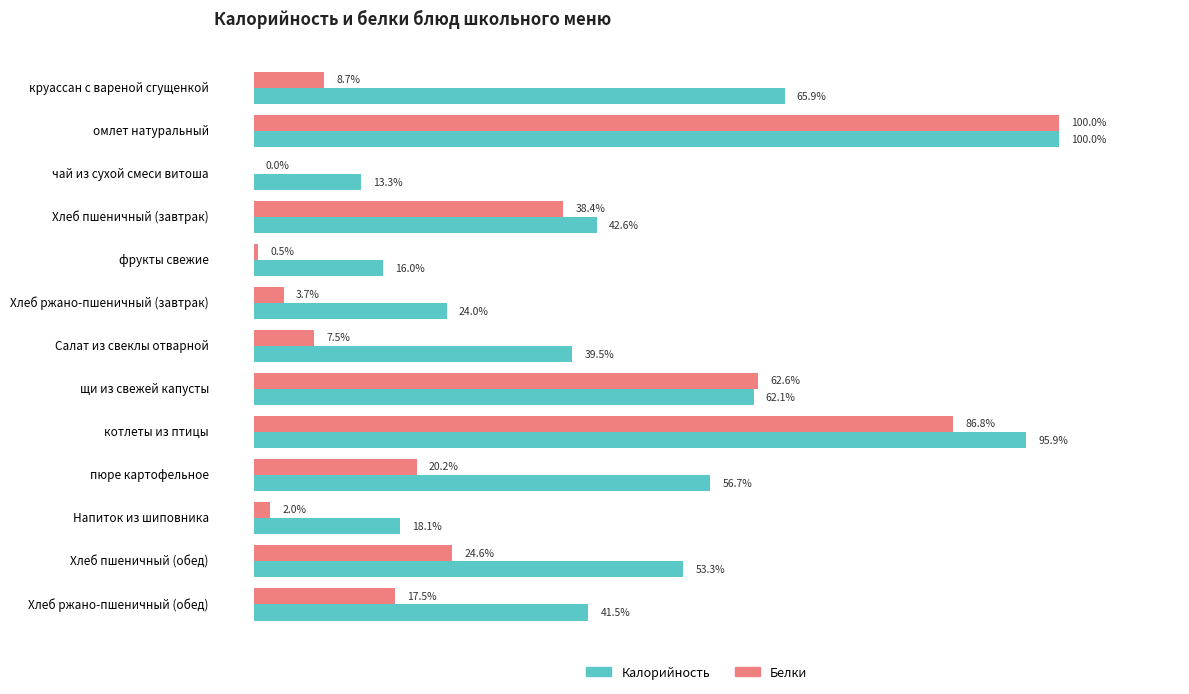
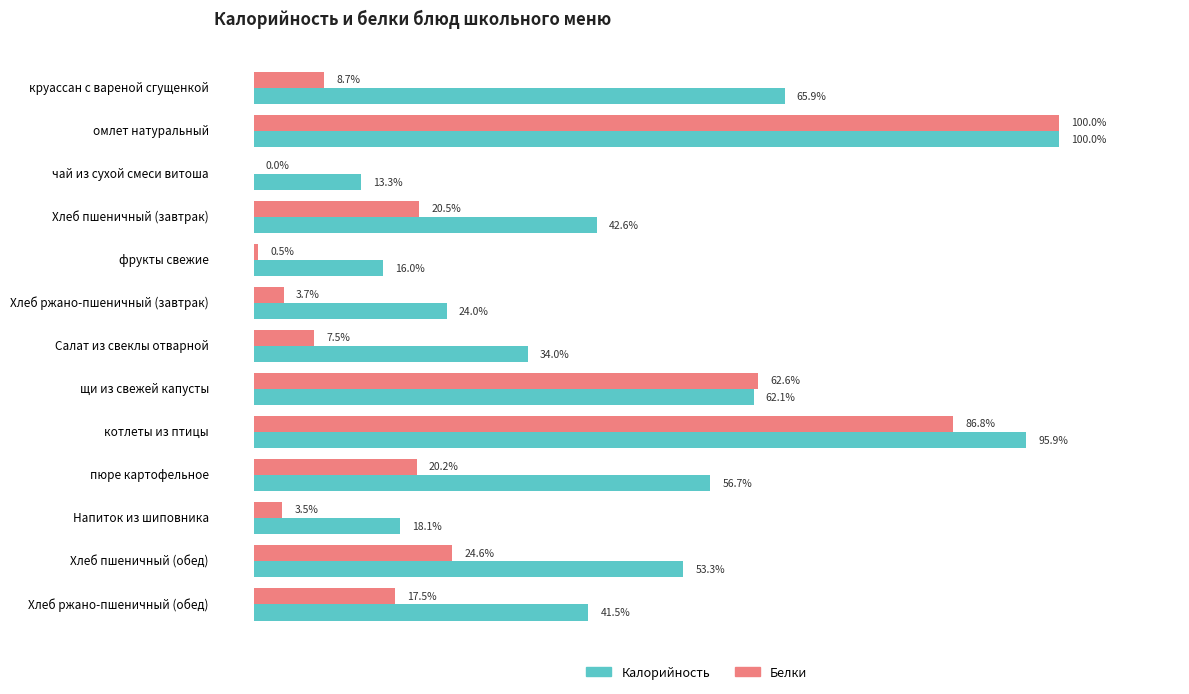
Белки, Хлеб пшеничный (завтрак): 38.4% -> 20.5%
Калорийность, Салат из свеклы отварной: 39.5% -> 34.0%
Белки, Напиток из шиповника: 2.0% -> 3.5%
